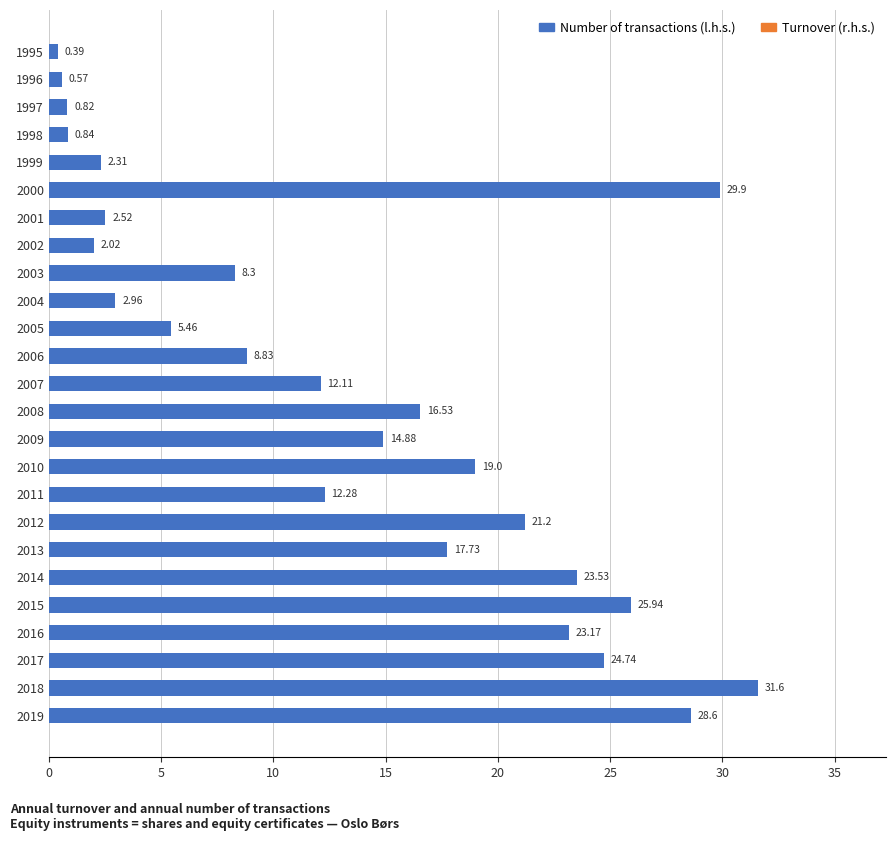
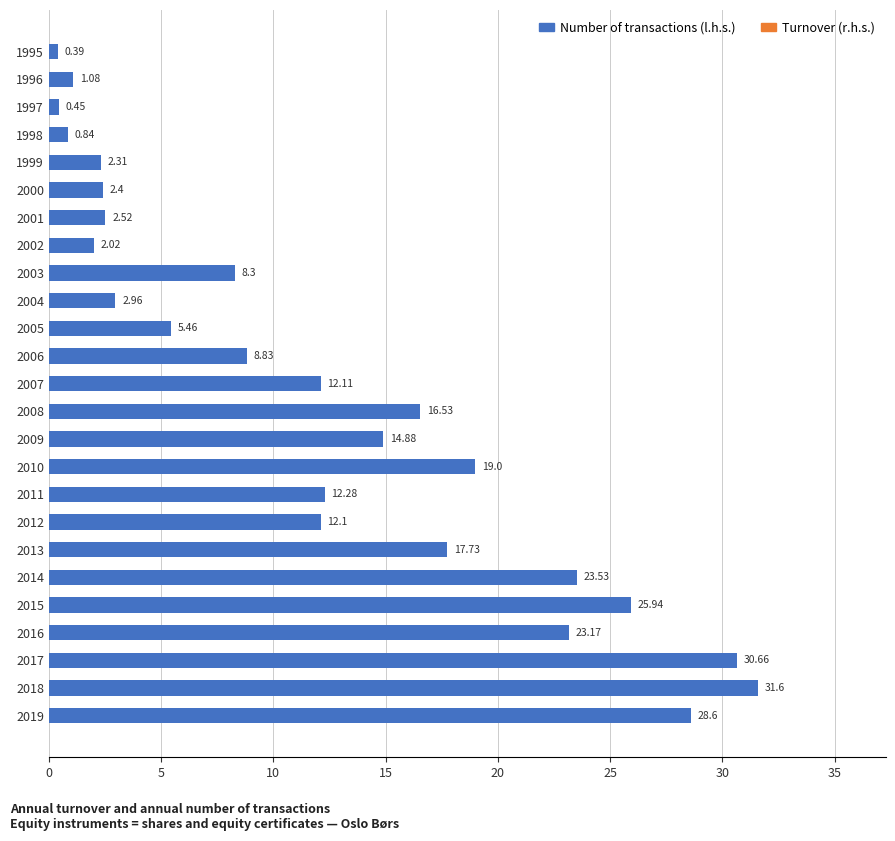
1996: 0.57 -> 1.08
1997: 0.82 -> 0.45
2000: 29.9 -> 2.4
2012: 21.2 -> 12.1
2017: 24.74 -> 30.66
